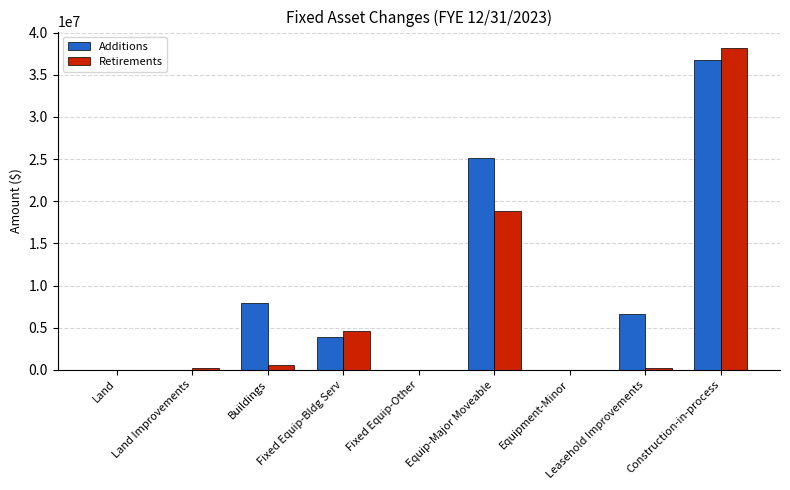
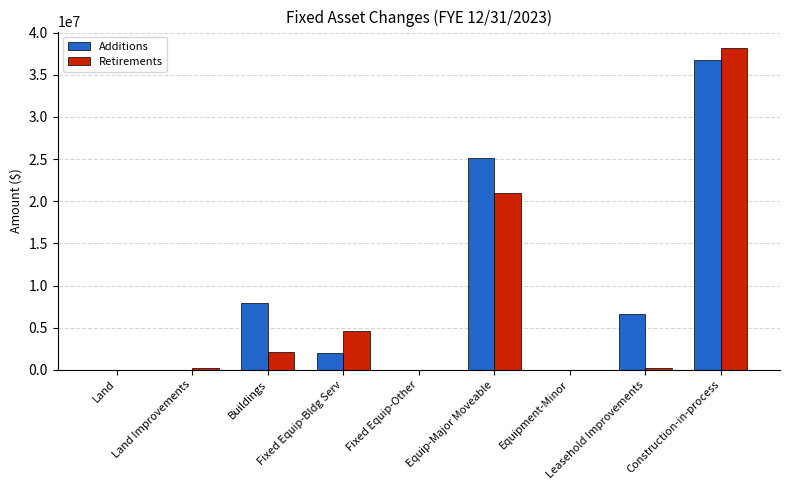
Retirements, Buildings: 1000000 -> 2000000
Additions, Fixed Equip-Bldg Serv: 4000000 -> 2000000
Retirements, Equip-Major Moveable: 19000000 -> 21000000
